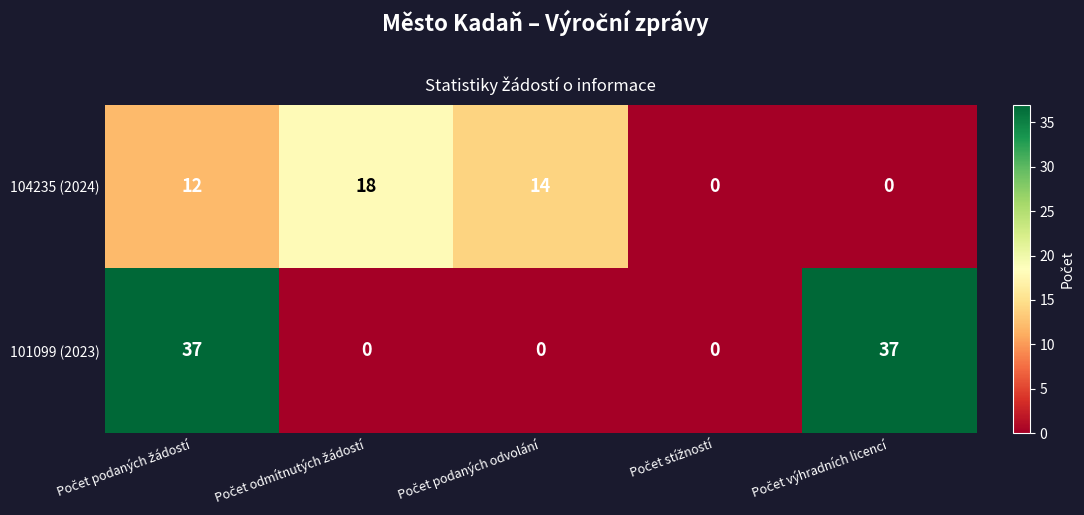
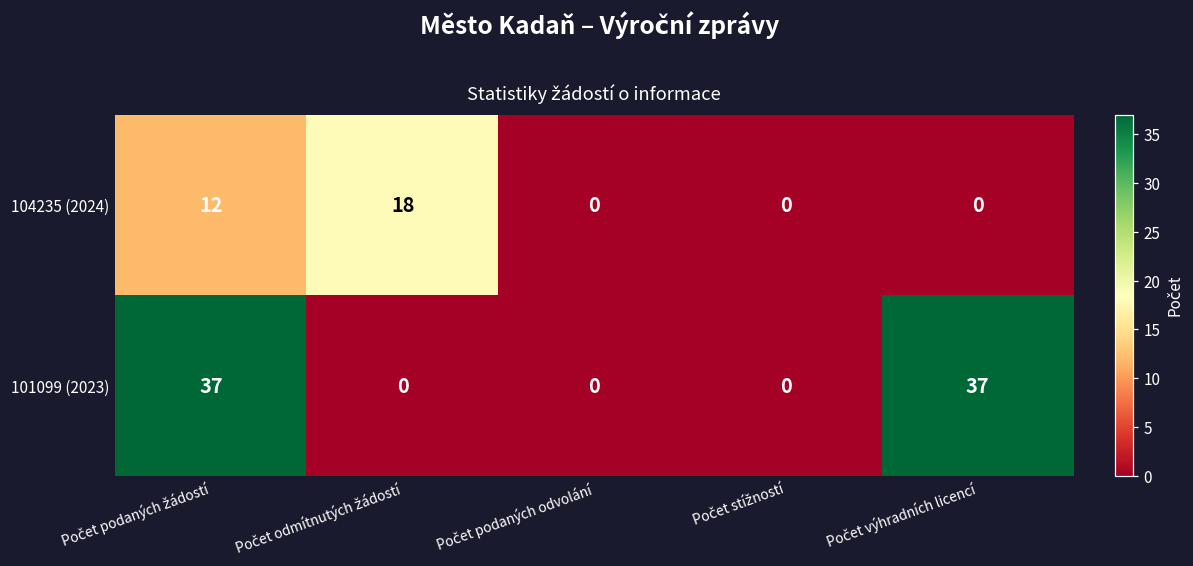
104235 (2024), Počet podaných odvolání: 14 -> 0
